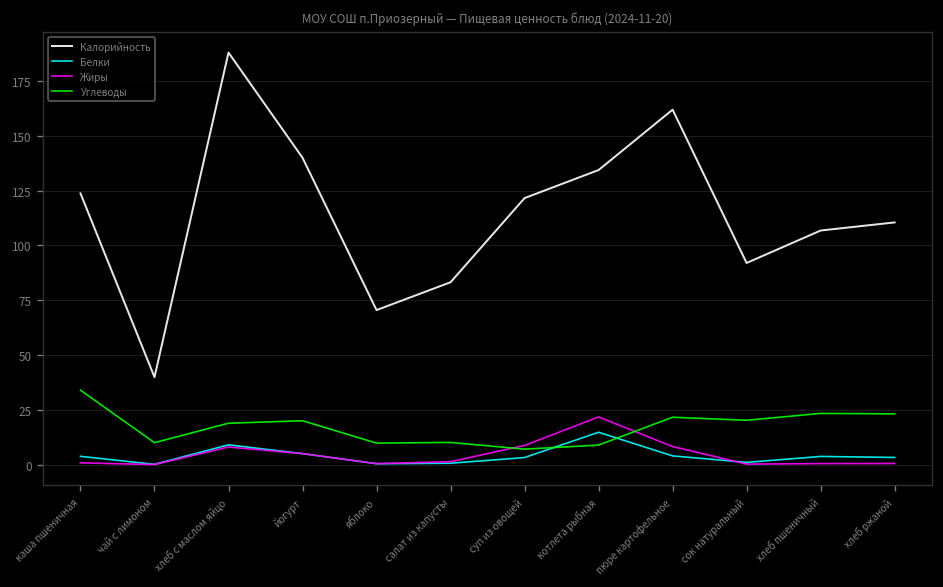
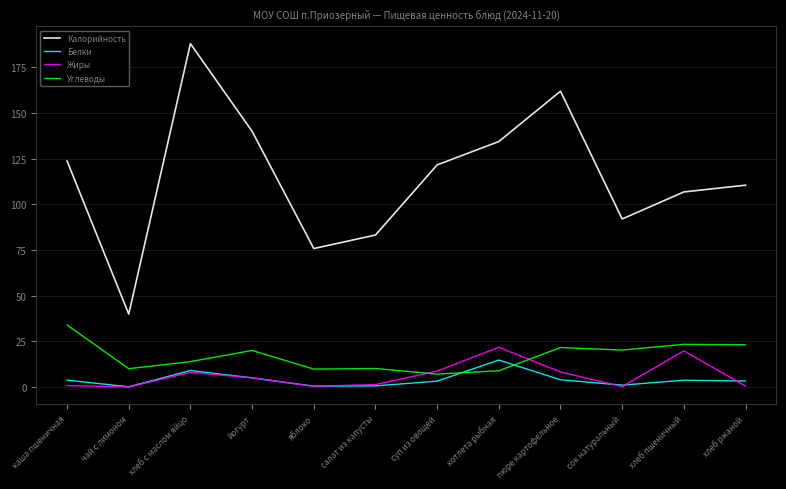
Углеводы, хлеб с маслом яйцо: 19 -> 14
Калорийность, яблоко: 71 -> 76
Жиры, хлеб пшеничный: 0 -> 20
